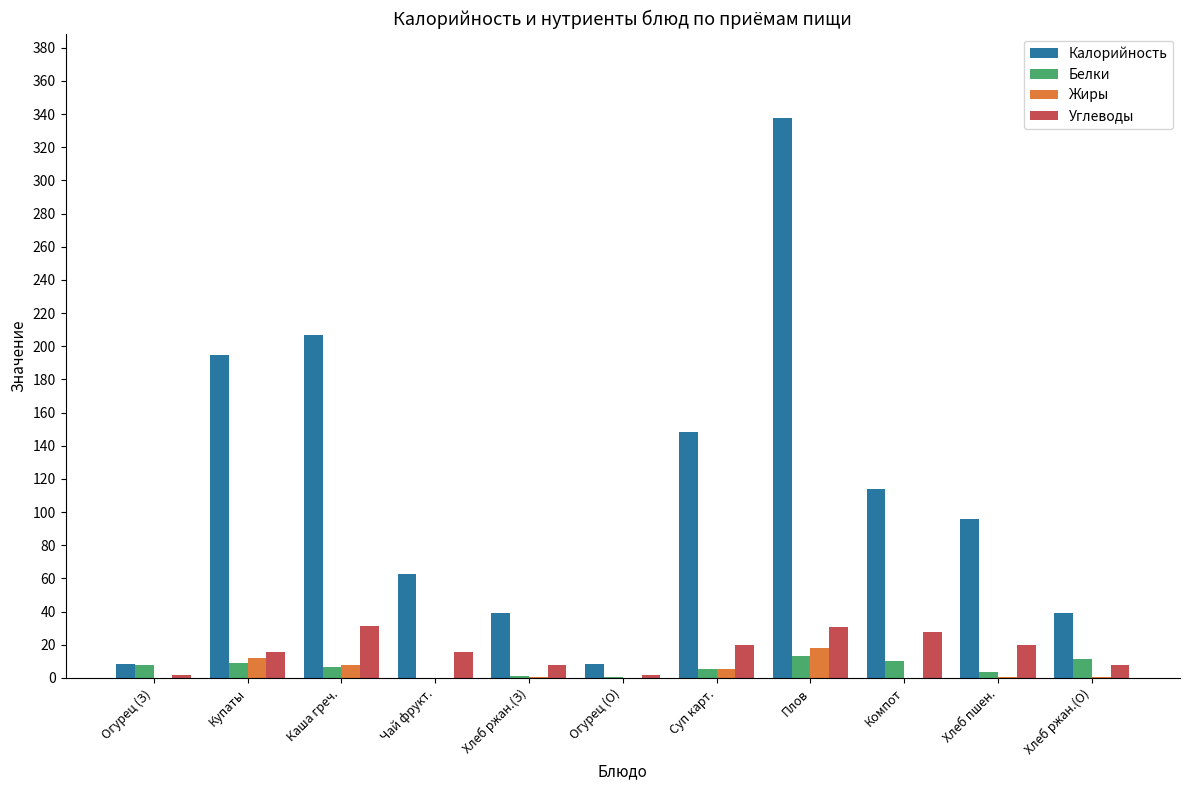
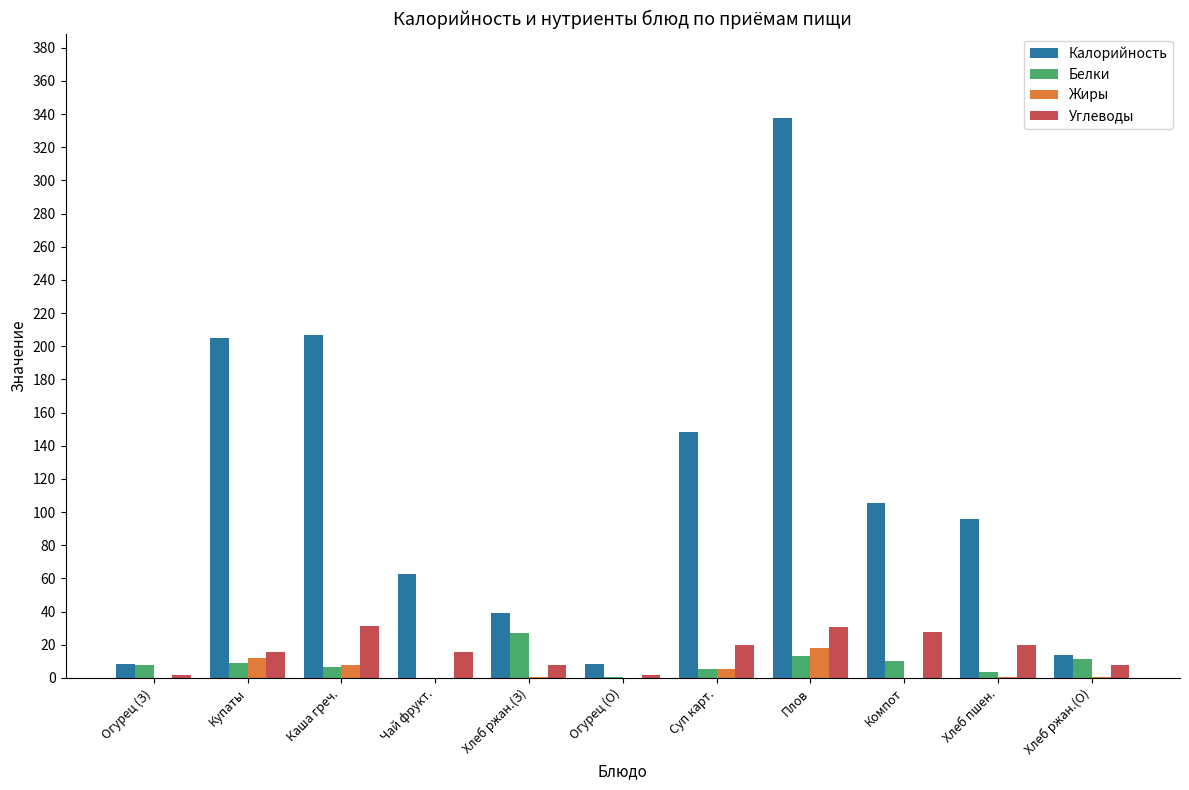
Калорийность, Купаты: 195 -> 205
Белки, Хлеб ржан.(З): 1 -> 27
Калорийность, Компот: 114 -> 106
Калорийность, Хлеб ржан.(О): 39 -> 14
